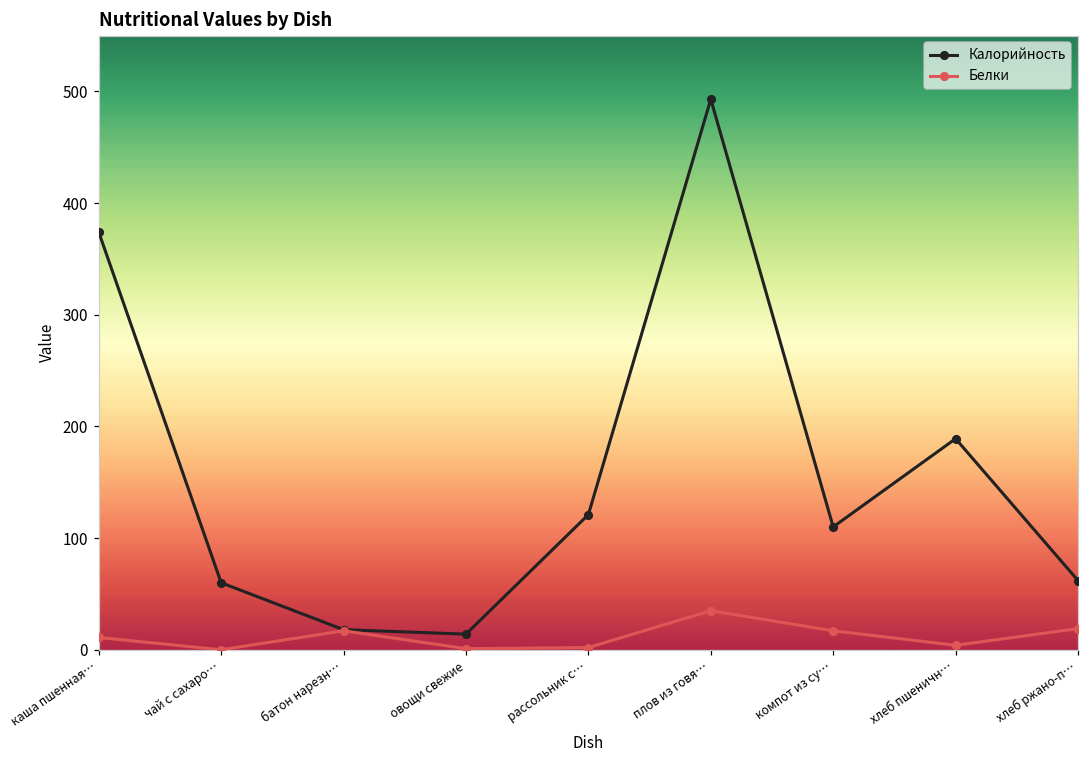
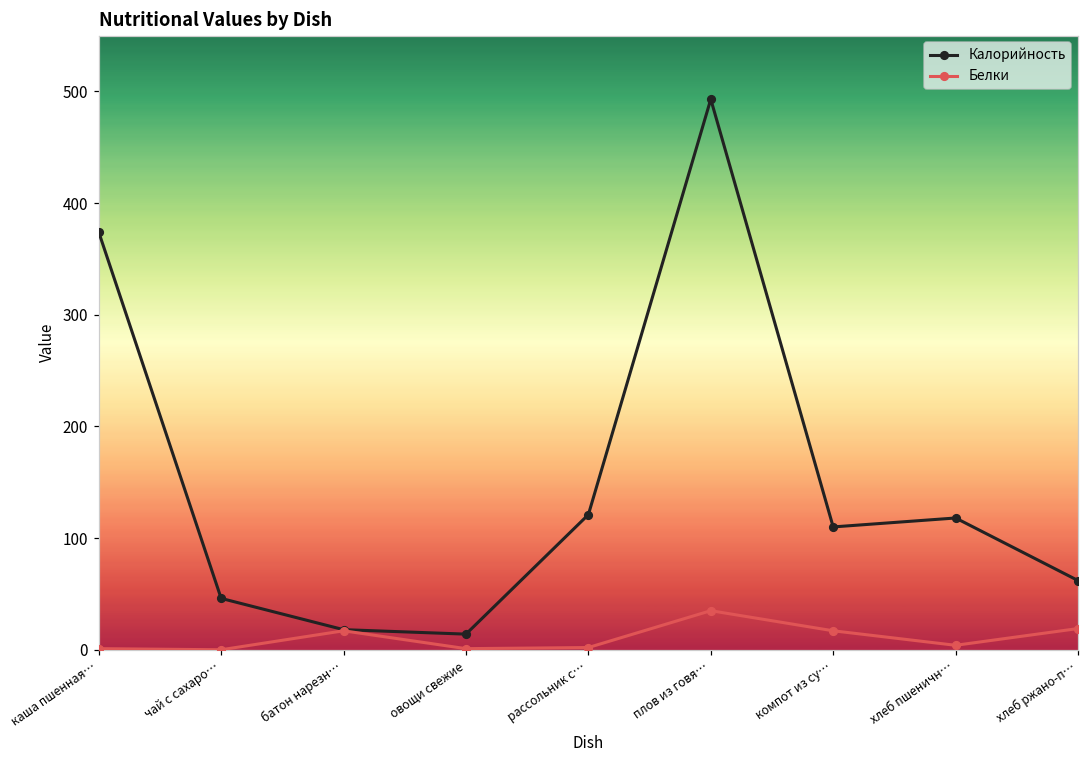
Белки, каша пшенная…: 11 -> 1
Калорийность, чай с сахаро…: 60 -> 46
Калорийность, хлеб пшеничн…: 189 -> 118
